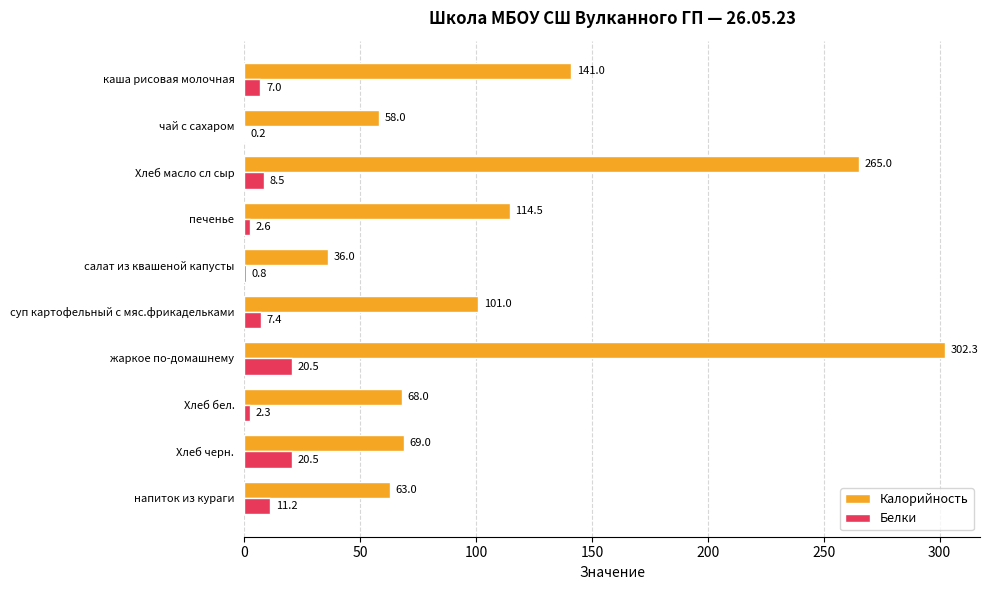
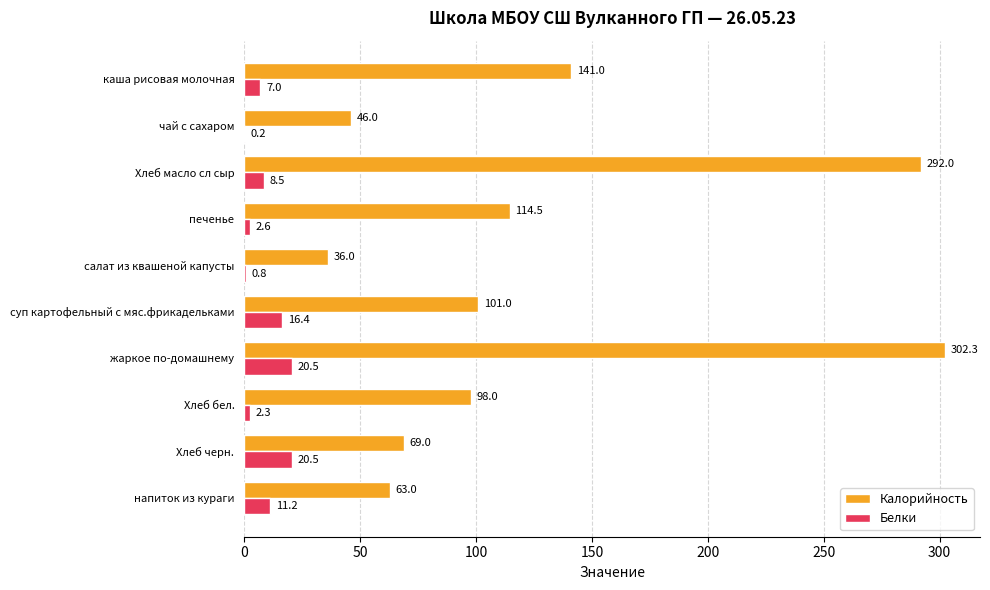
Калорийность, чай с сахаром: 58.0 -> 46.0
Калорийность, Хлеб масло сл сыр: 265.0 -> 292.0
Белки, суп картофельный с мяс.фрикадельками: 7.4 -> 16.4
Калорийность, Хлеб бел.: 68.0 -> 98.0
